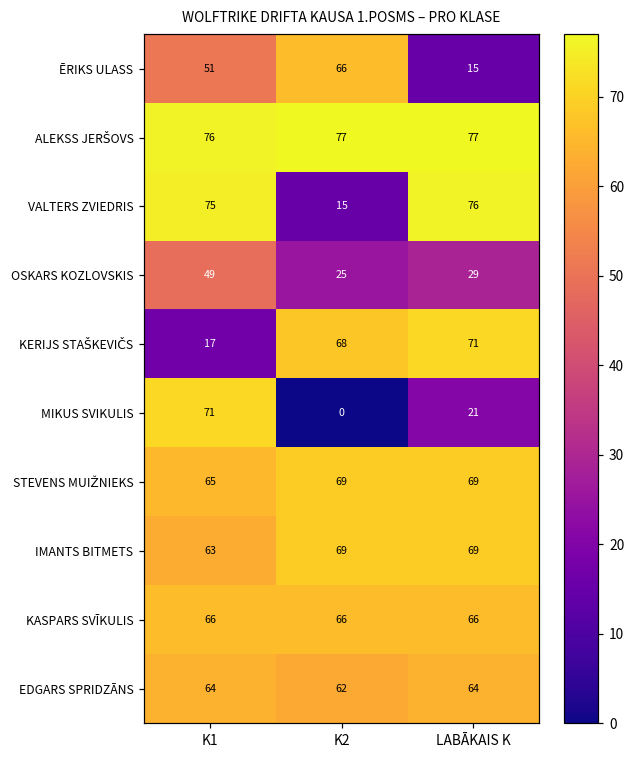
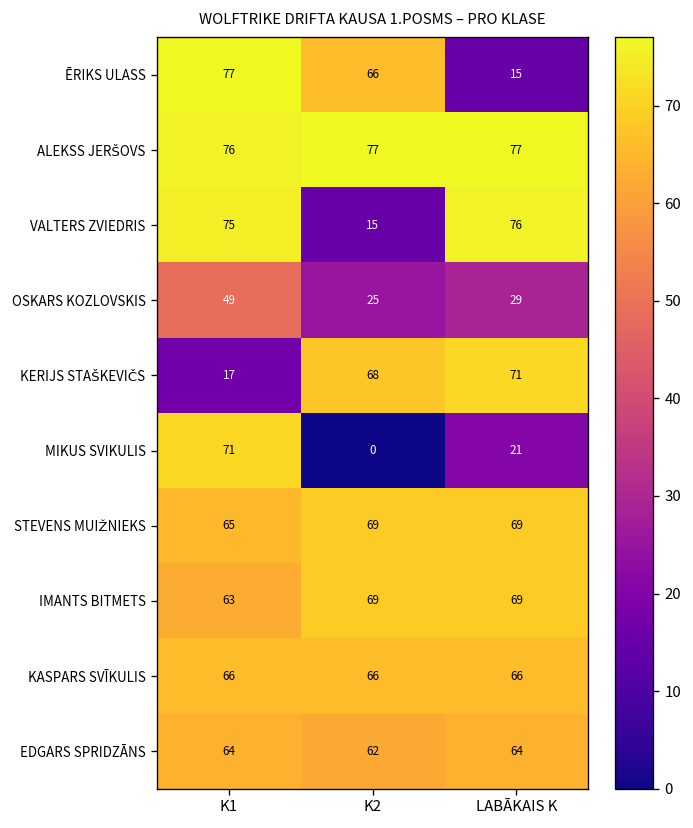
ĒRIKS ULASS, K1: 51 -> 77
